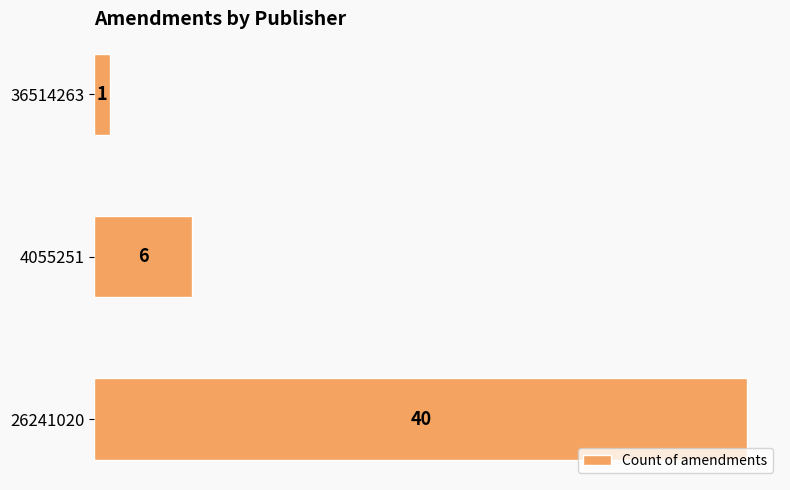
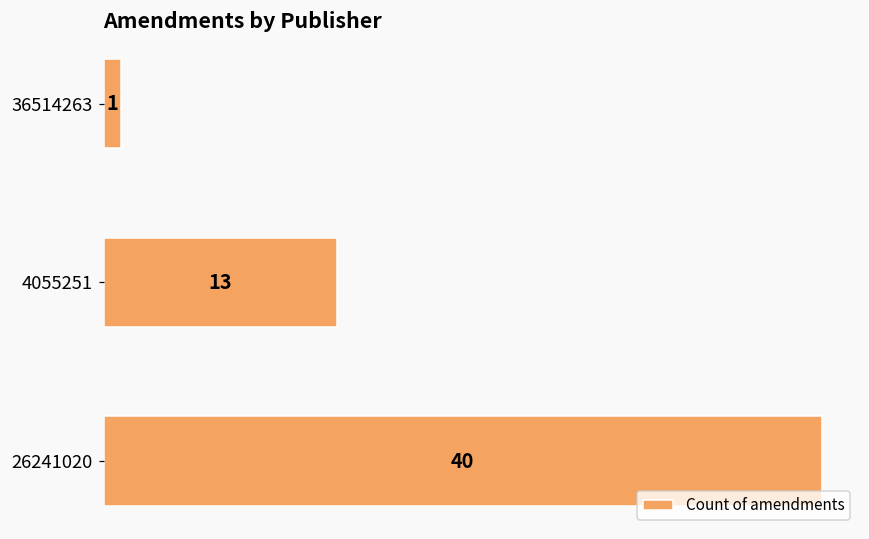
4055251: 6 -> 13
